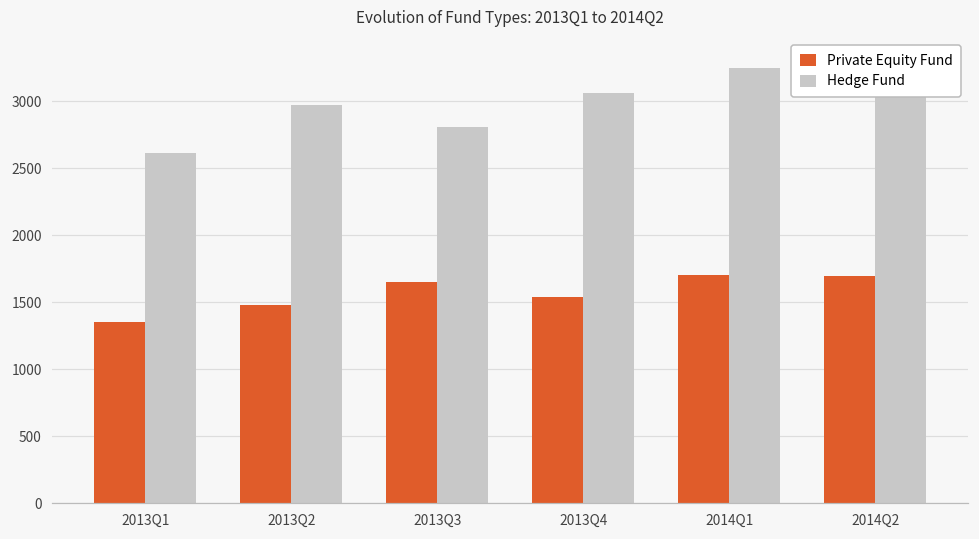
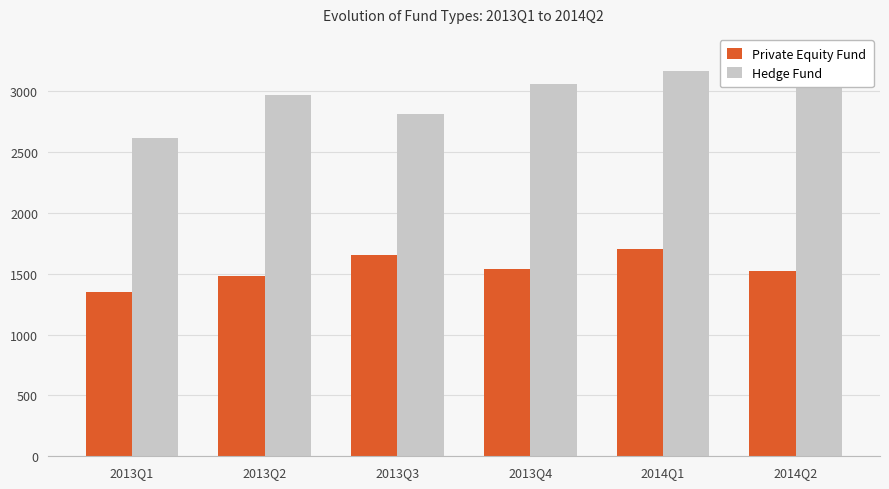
Hedge Fund, 2014Q1: 3250 -> 3160
Private Equity Fund, 2014Q2: 1700 -> 1520
